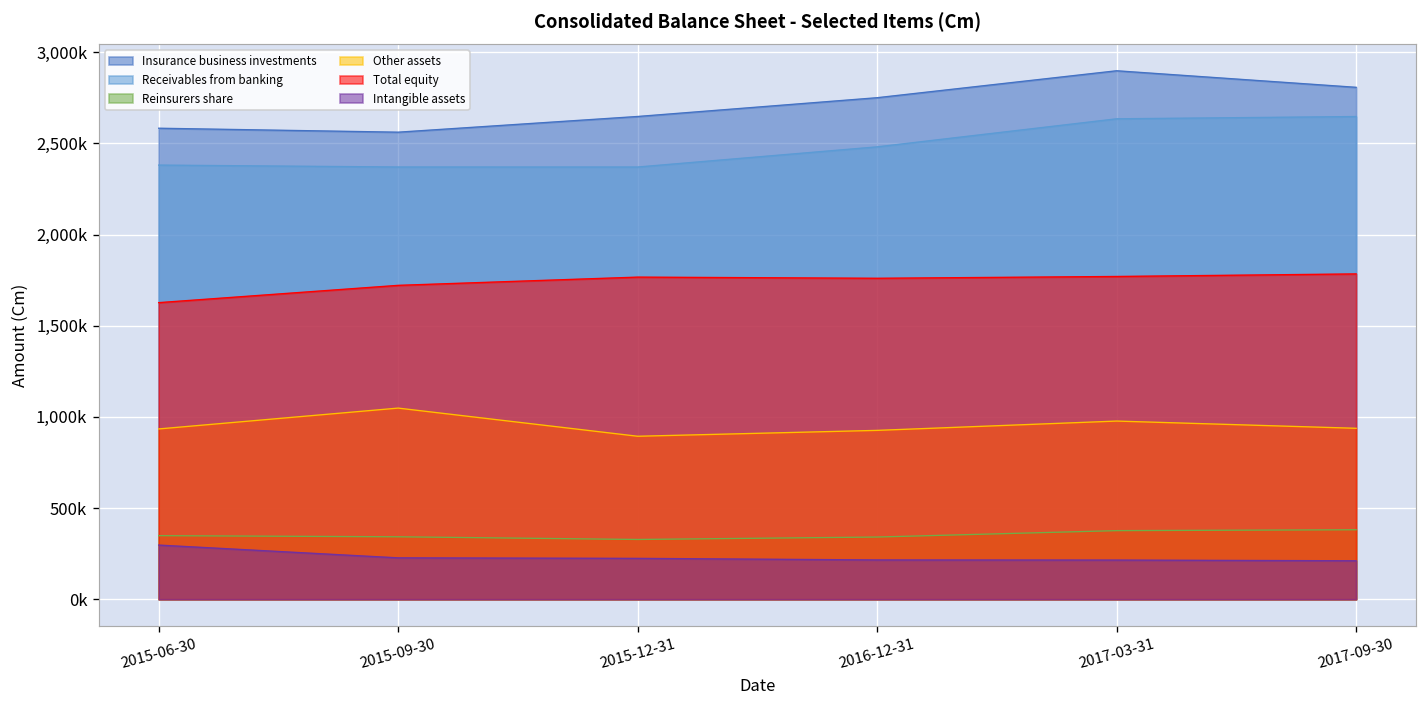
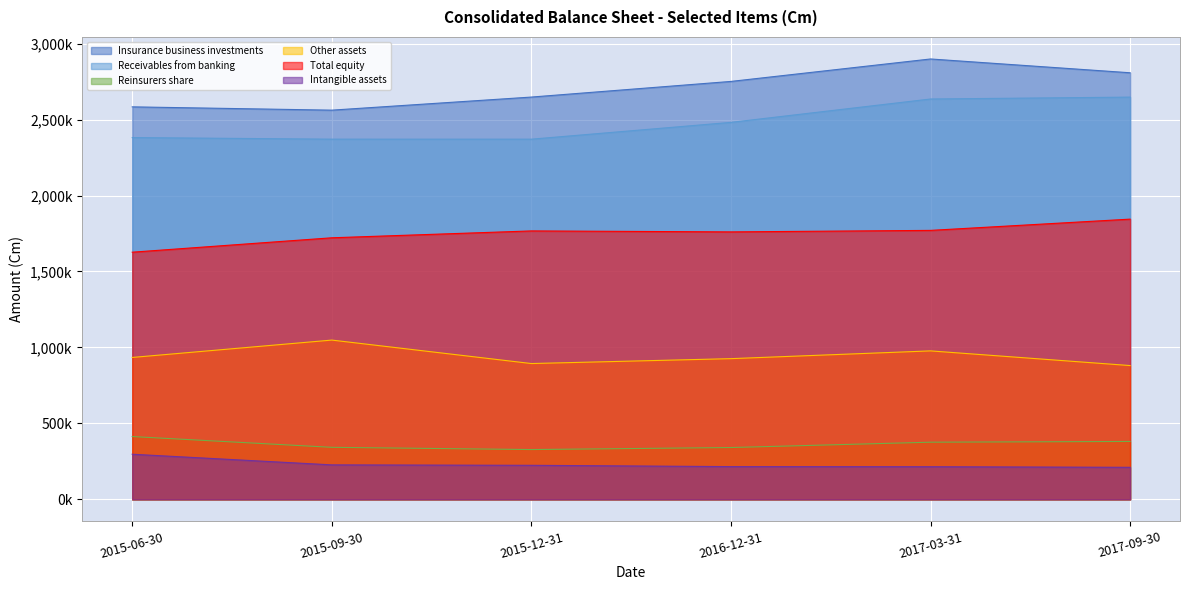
Reinsurers share, 2015-06-30: 350,000 -> 410,000
Other assets, 2017-09-30: 940,000 -> 880,000
Total equity, 2017-09-30: 1,780,000 -> 1,840,000
